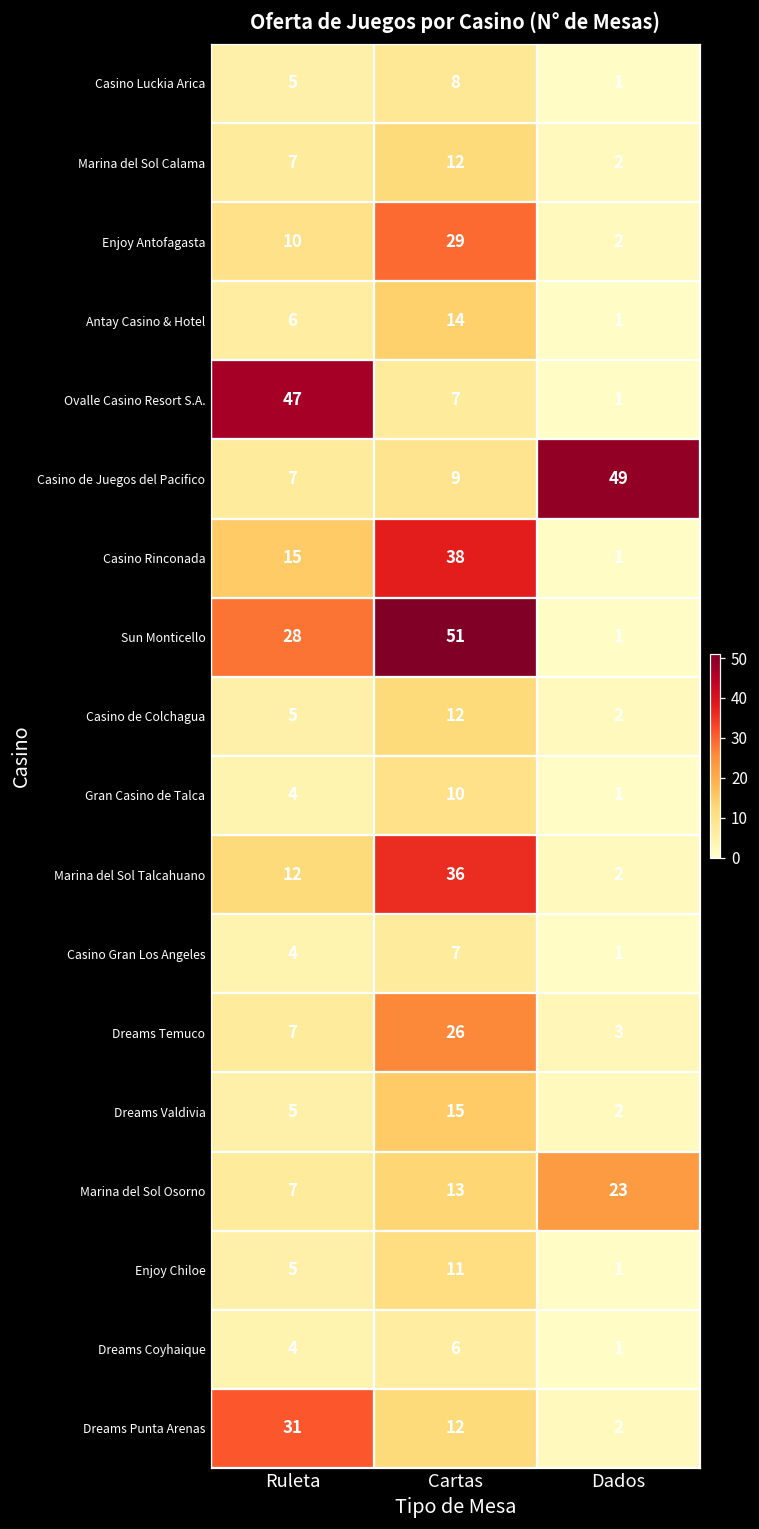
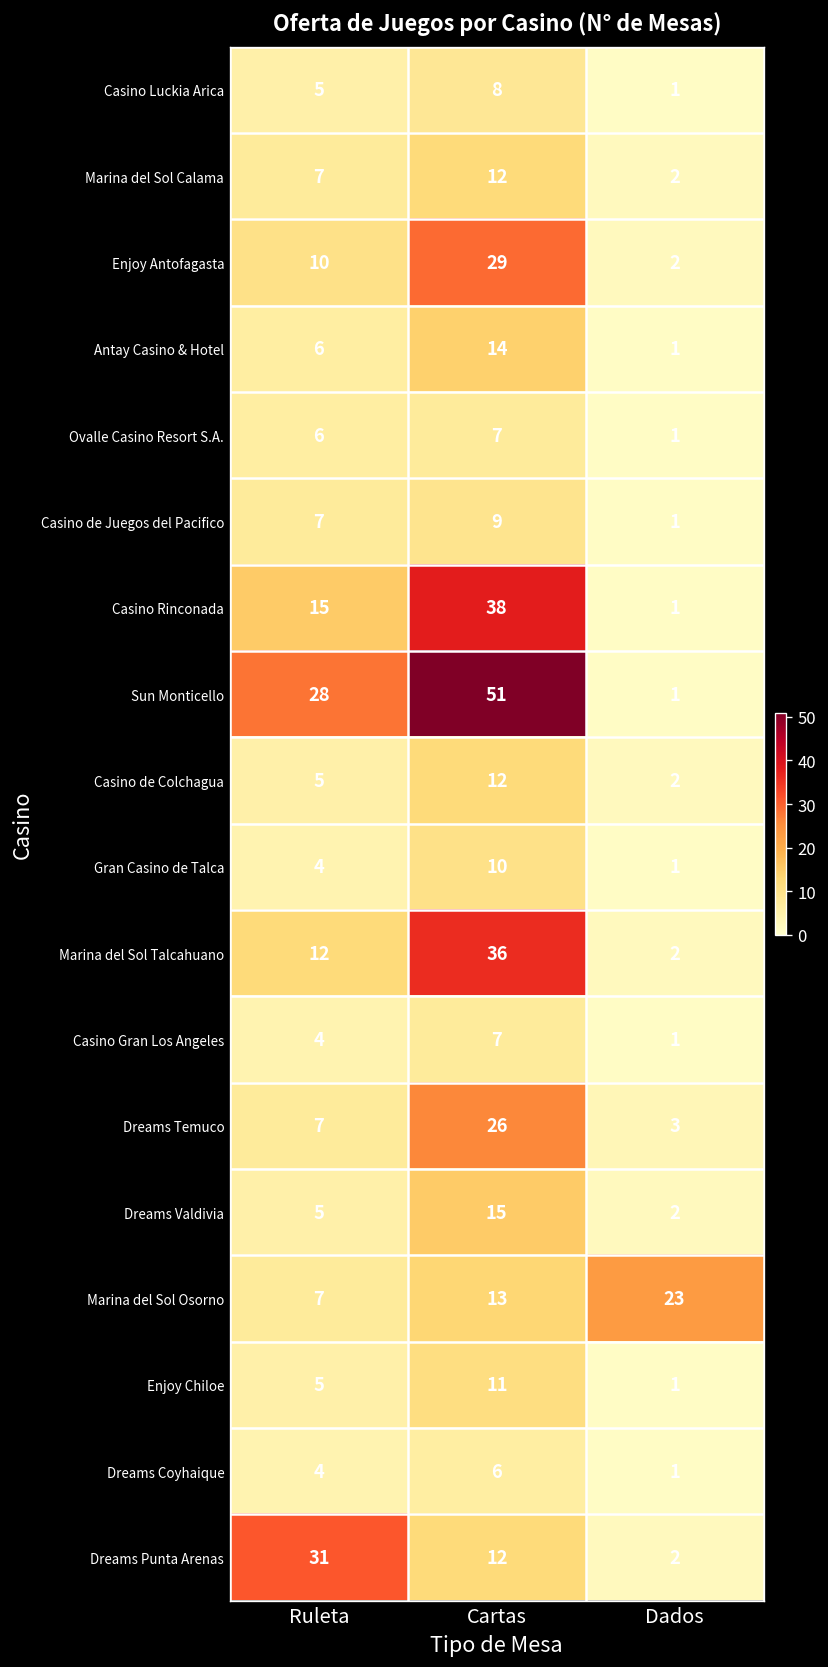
Ovalle Casino Resort S.A., Ruleta: 47 -> 6
Casino de Juegos del Pacifico, Dados: 49 -> 1
